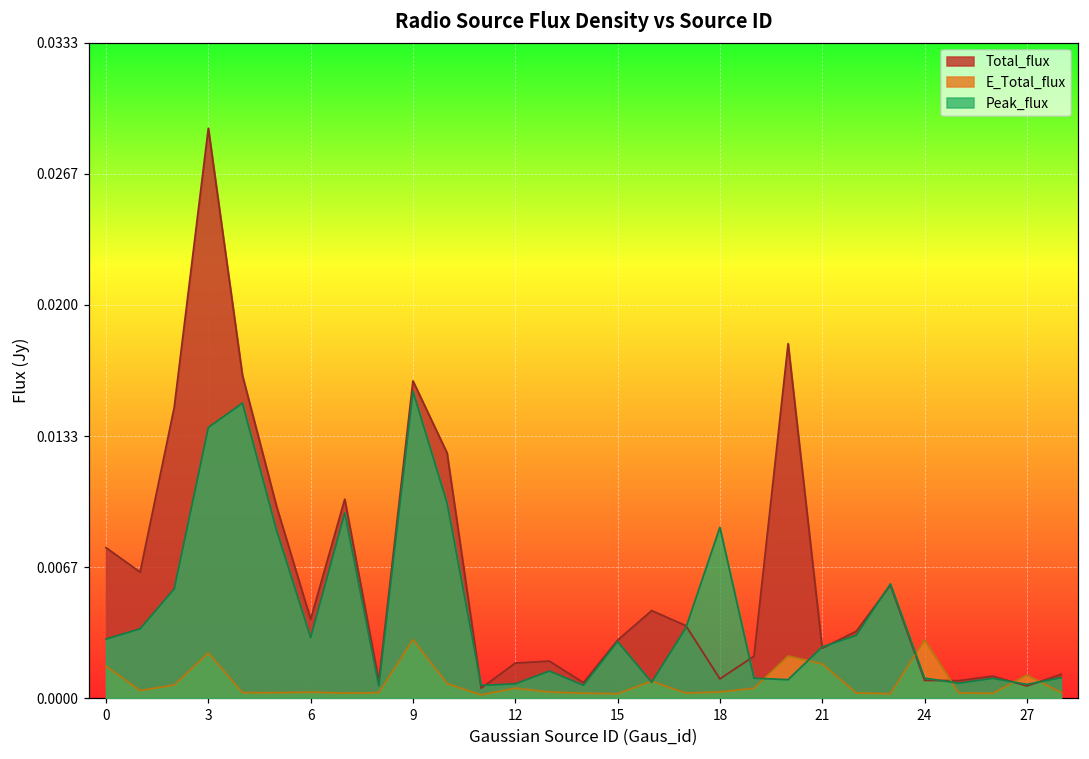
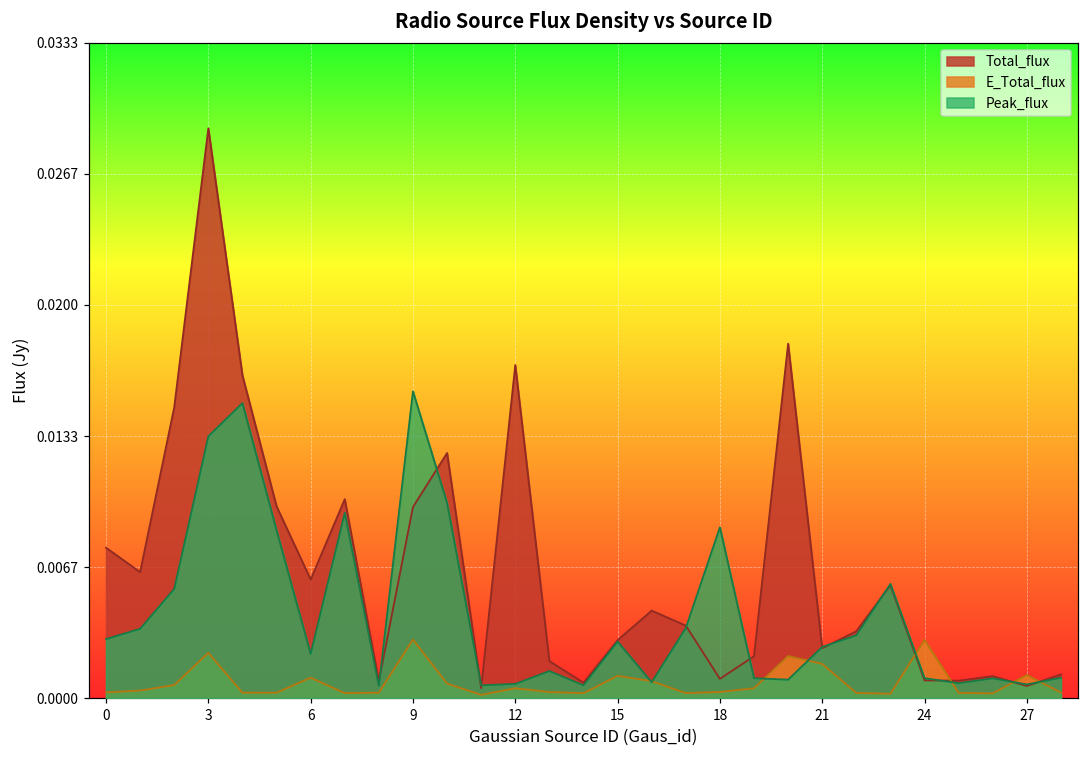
E_Total_flux, 0: 0.0016 -> 0.0003
Peak_flux, 3: 0.0138 -> 0.0133
Total_flux, 6: 0.0040 -> 0.0060
E_Total_flux, 6: 0.0003 -> 0.0010
Peak_flux, 6: 0.0031 -> 0.0022
Total_flux, 9: 0.0161 -> 0.0097
Total_flux, 12: 0.0018 -> 0.0170
E_Total_flux, 15: 0.0002 -> 0.0011
